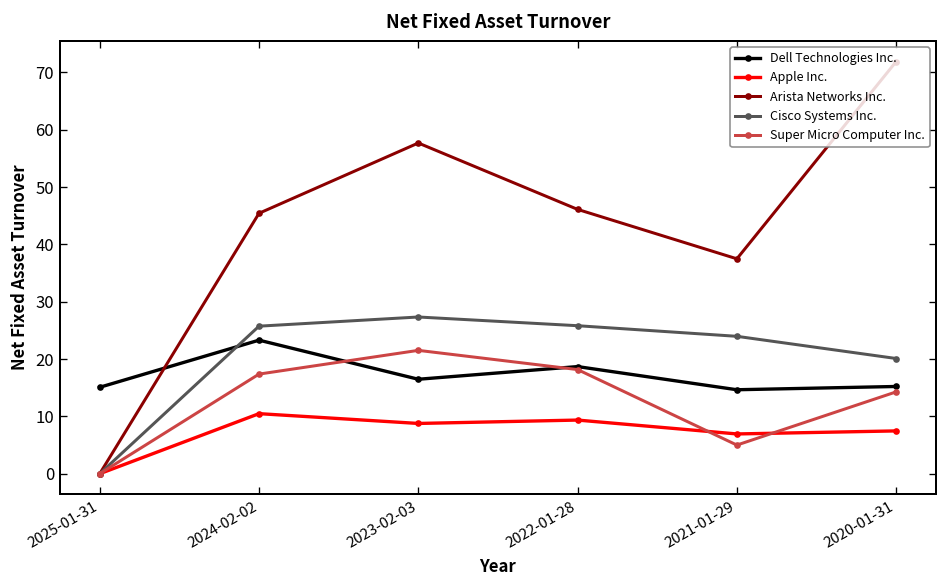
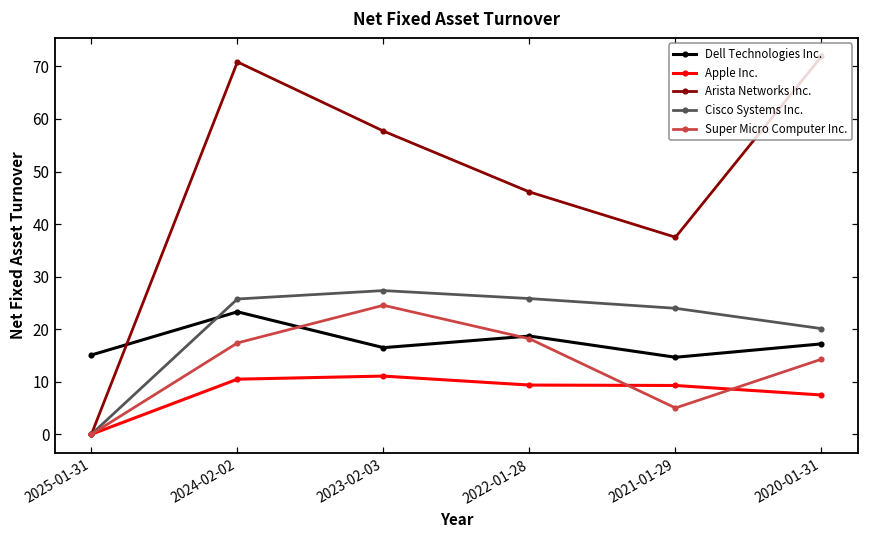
Arista Networks Inc., 2024-02-02: 45 -> 71
Apple Inc., 2023-02-03: 9 -> 11
Super Micro Computer Inc., 2023-02-03: 22 -> 25
Apple Inc., 2021-01-29: 7 -> 9
Dell Technologies Inc., 2020-01-31: 15 -> 17
